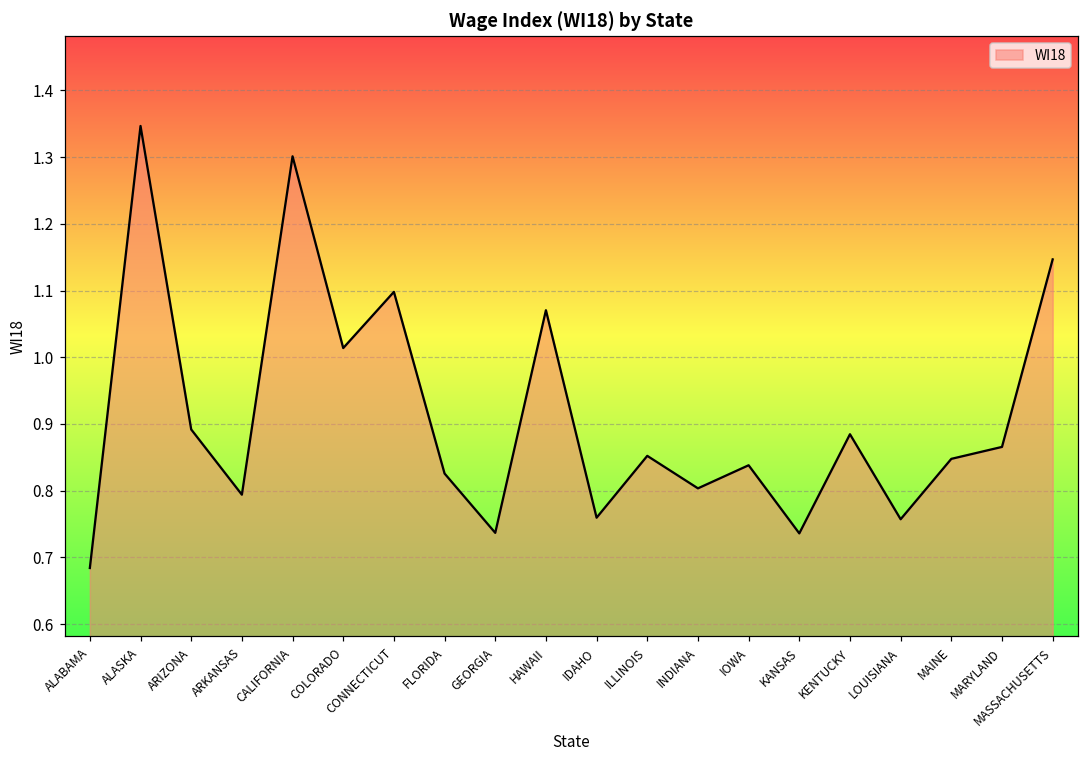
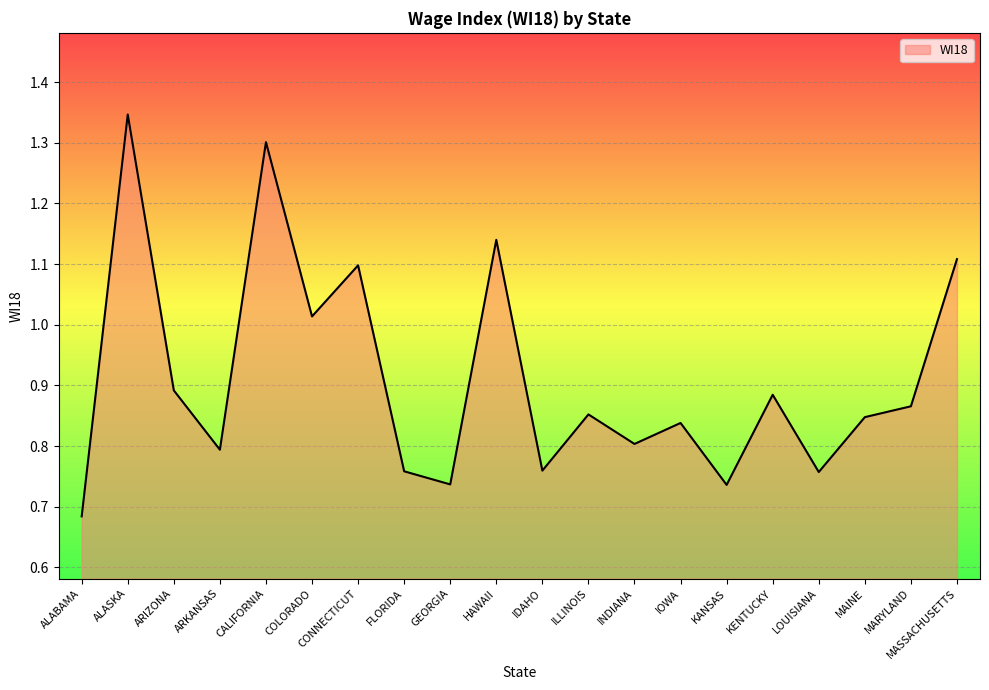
FLORIDA: 0.83 -> 0.76
HAWAII: 1.07 -> 1.14
MASSACHUSETTS: 1.15 -> 1.11
